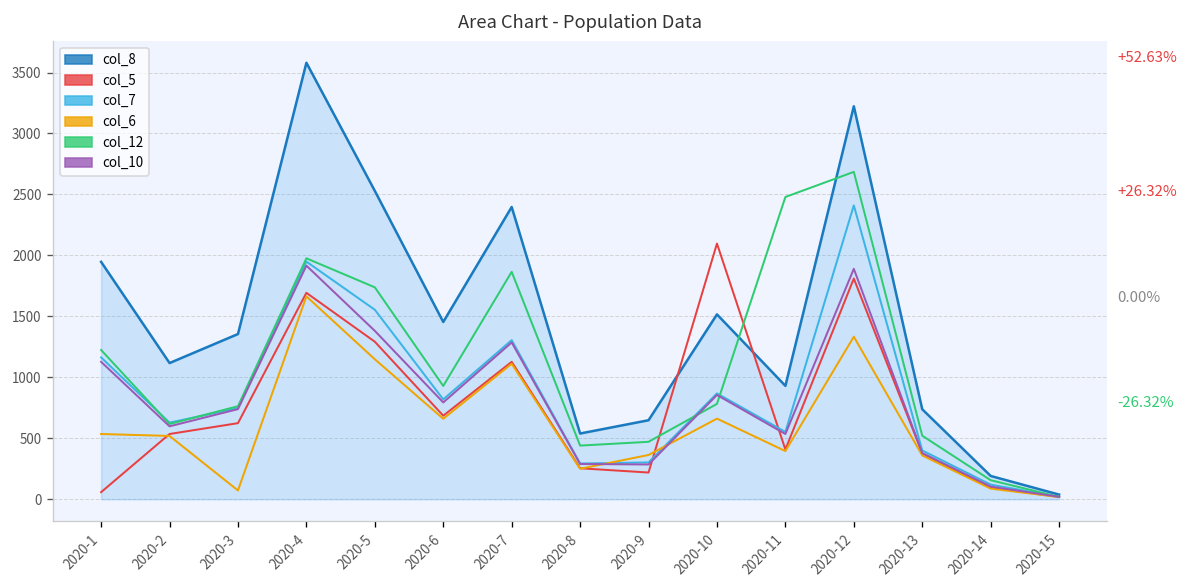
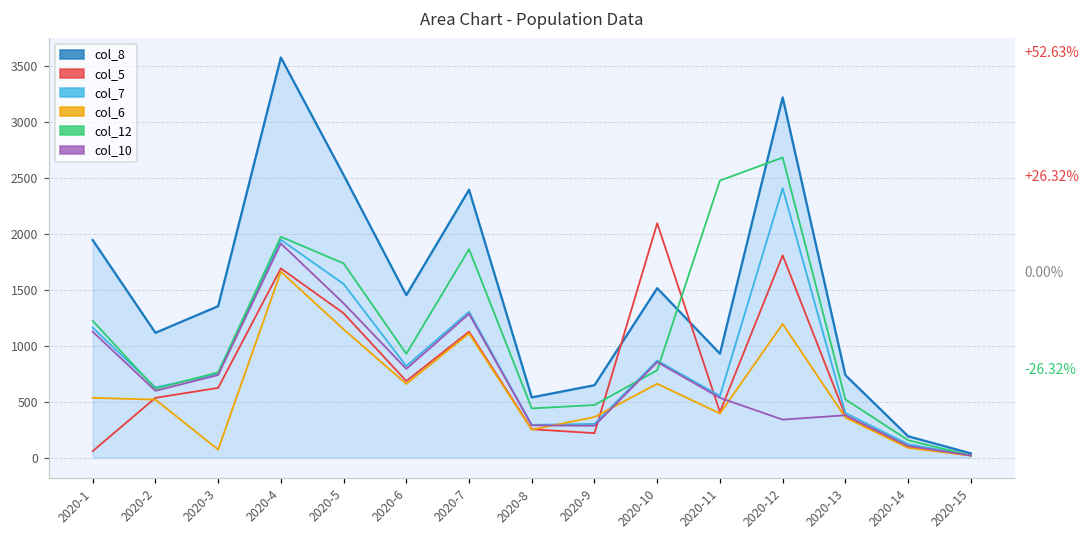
col_6, 2020-12: 1330 -> 1200
col_10, 2020-12: 1890 -> 340
